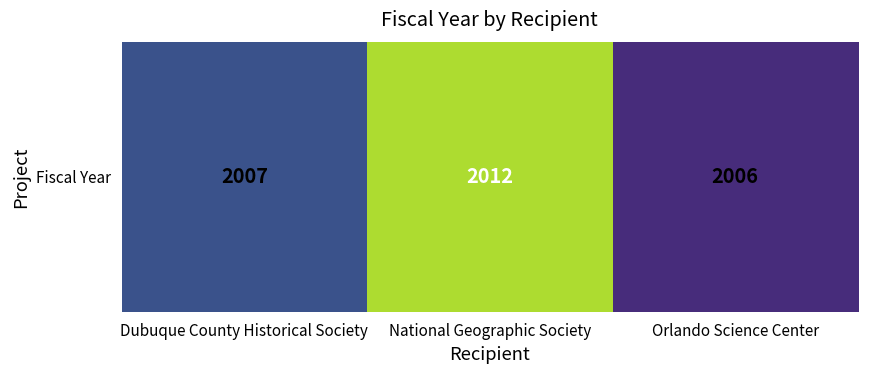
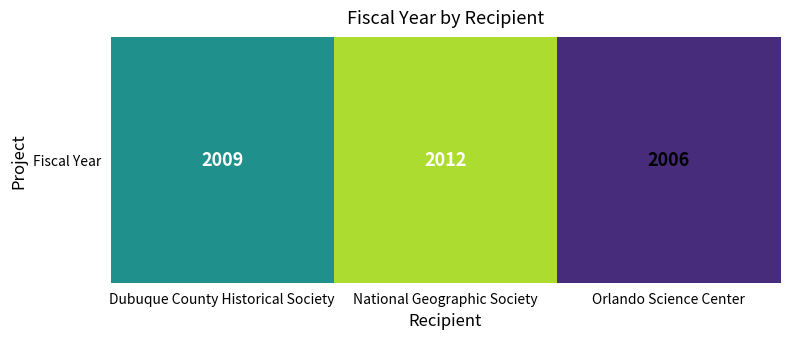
Fiscal Year, Dubuque County Historical Society: 2007 -> 2009
